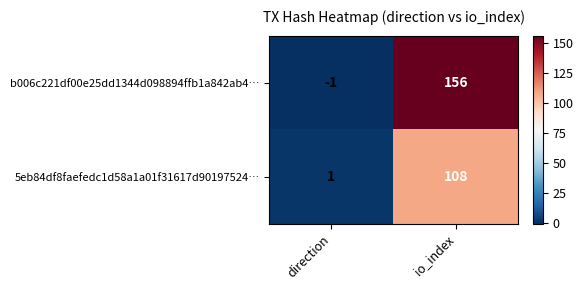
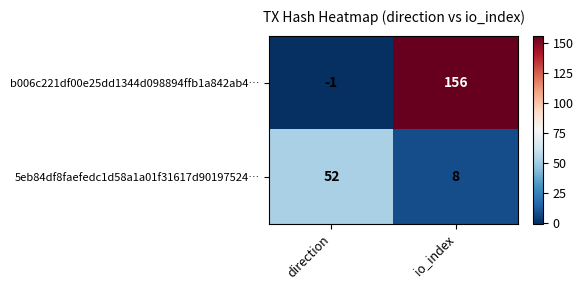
5eb84df8faefedc1d58a1a01f31617d90197524…, direction: 1 -> 52
5eb84df8faefedc1d58a1a01f31617d90197524…, io_index: 108 -> 8
